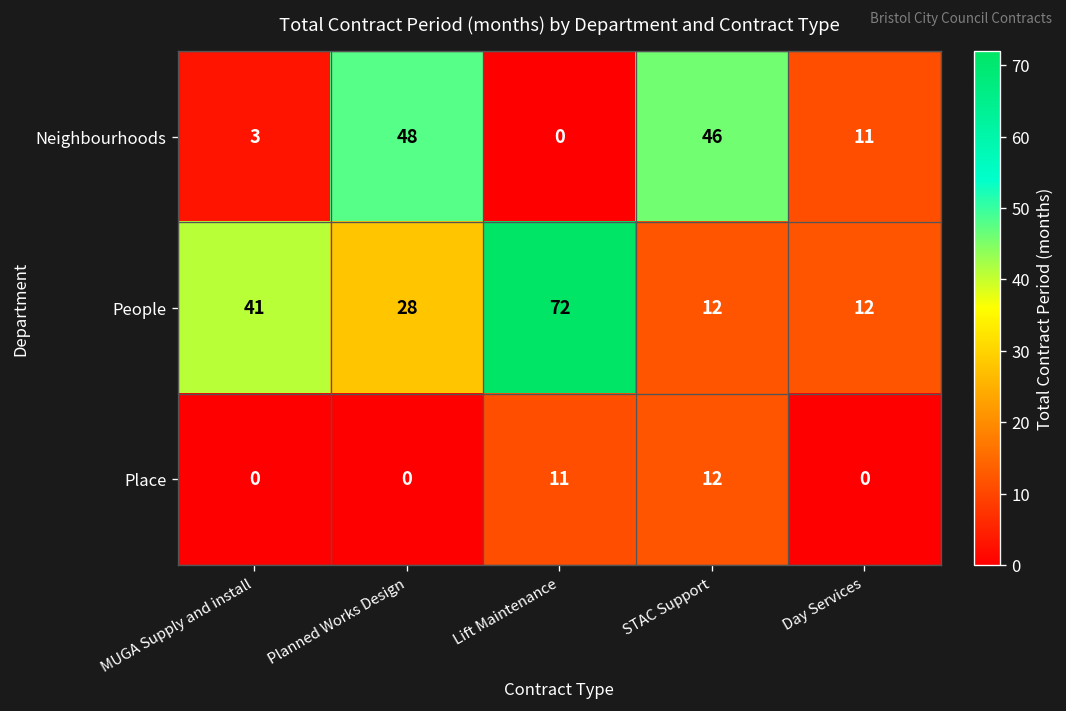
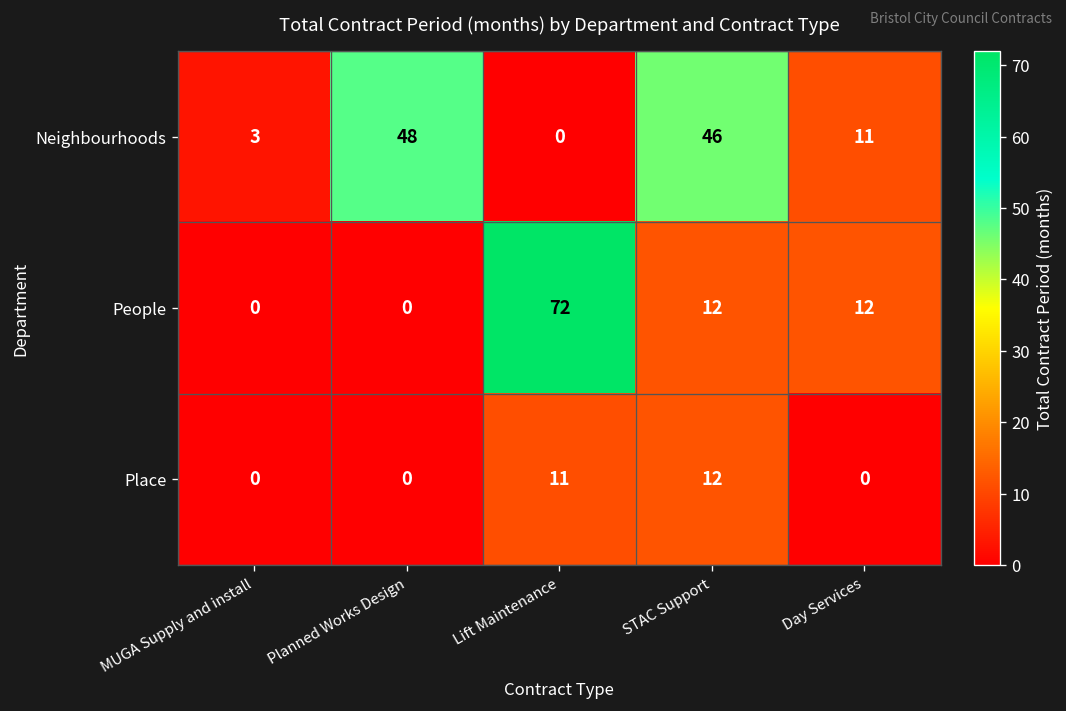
People, MUGA Supply and install: 41 -> 0
People, Planned Works Design: 28 -> 0
